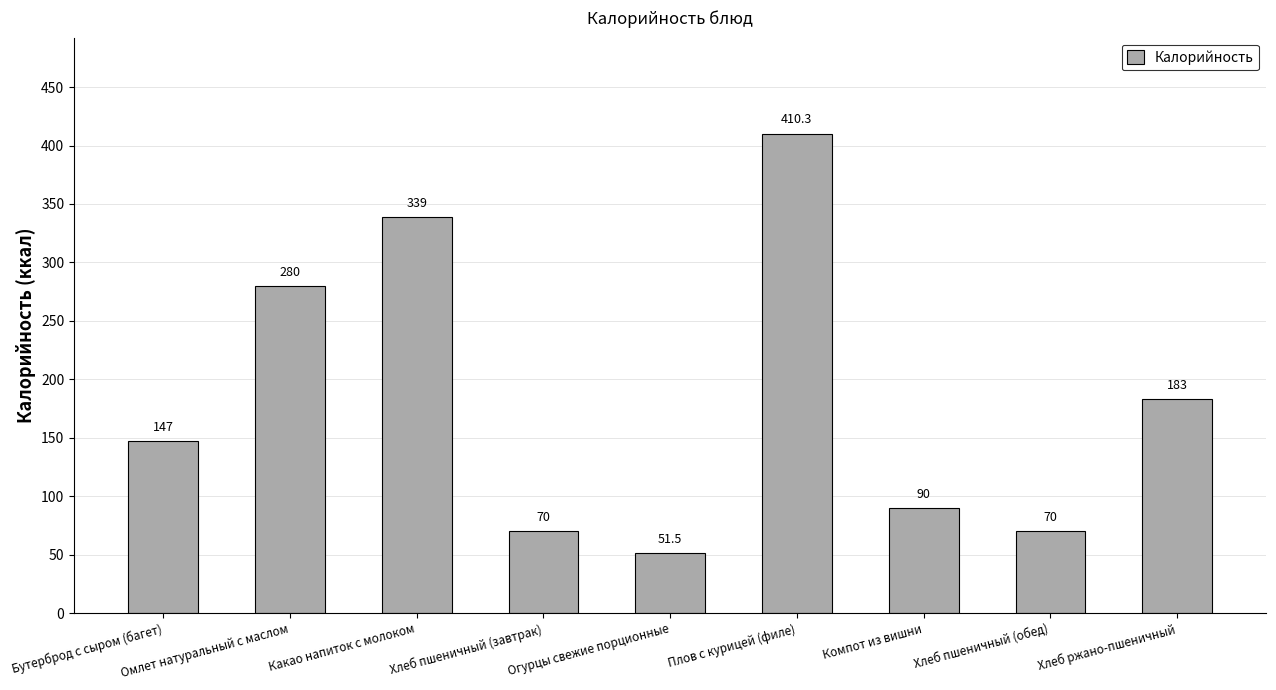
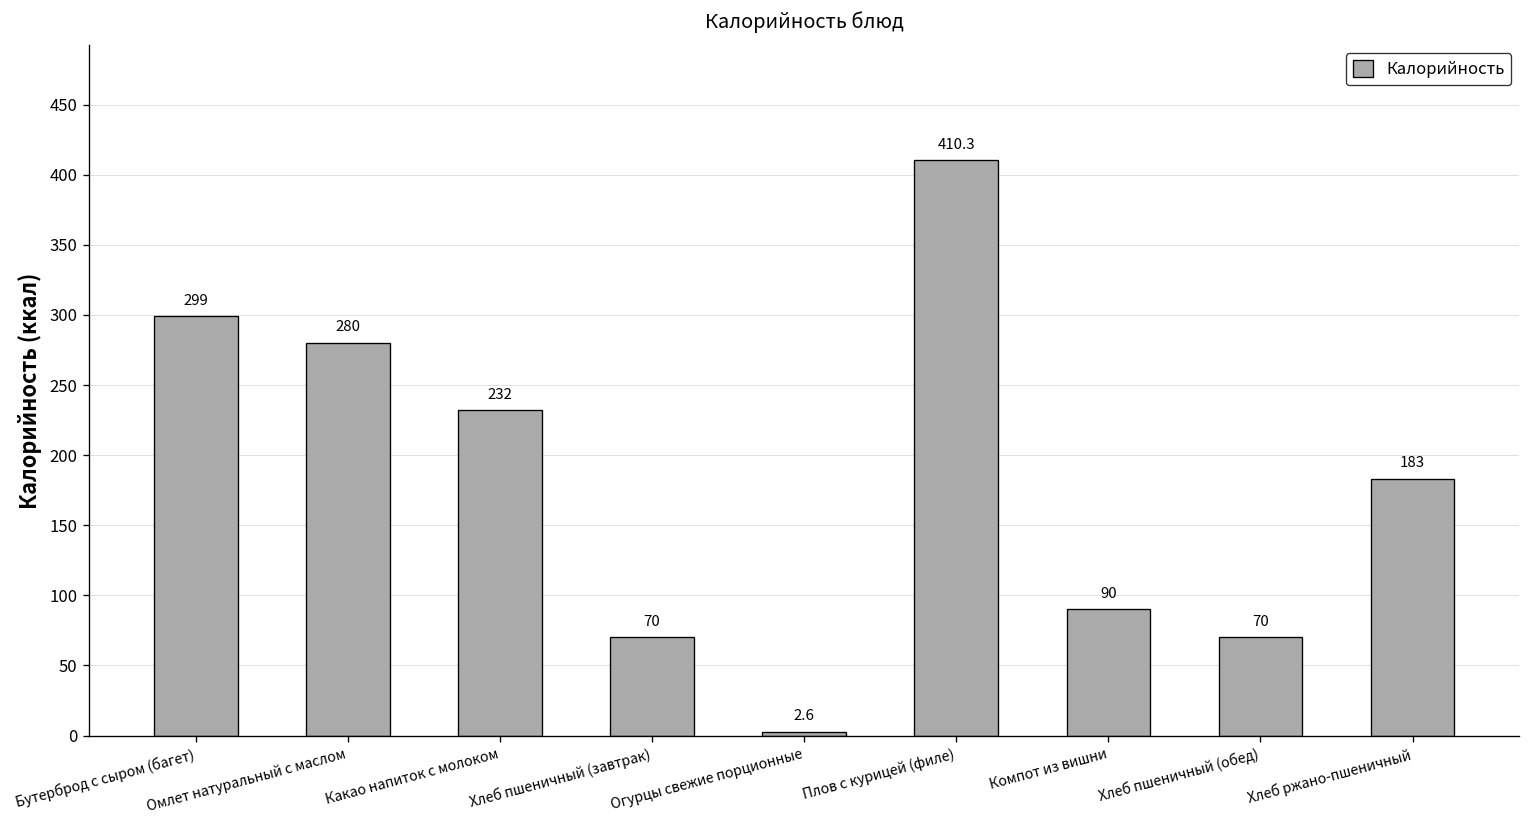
Бутерброд с сыром (багет): 147 -> 299
Какао напиток с молоком: 339 -> 232
Огурцы свежие порционные: 51.5 -> 2.6
